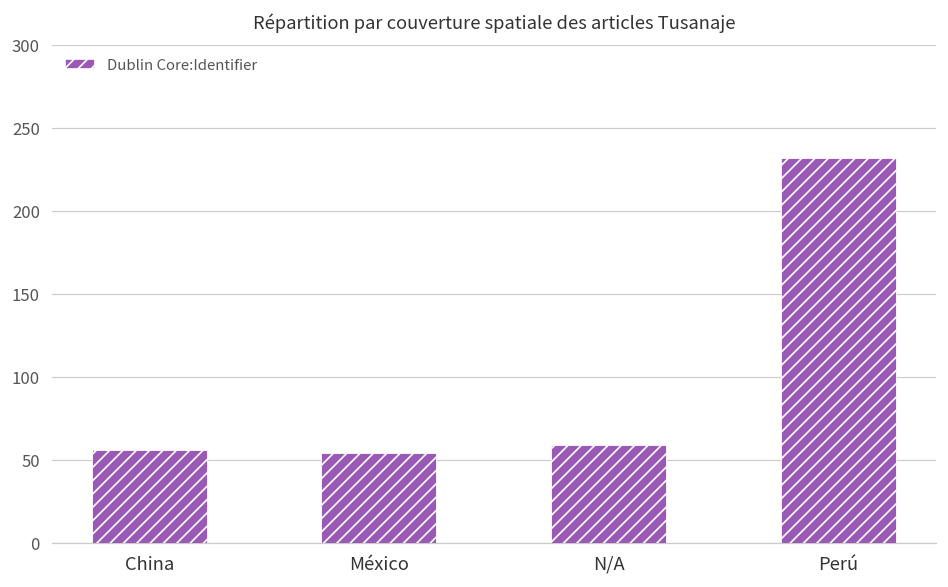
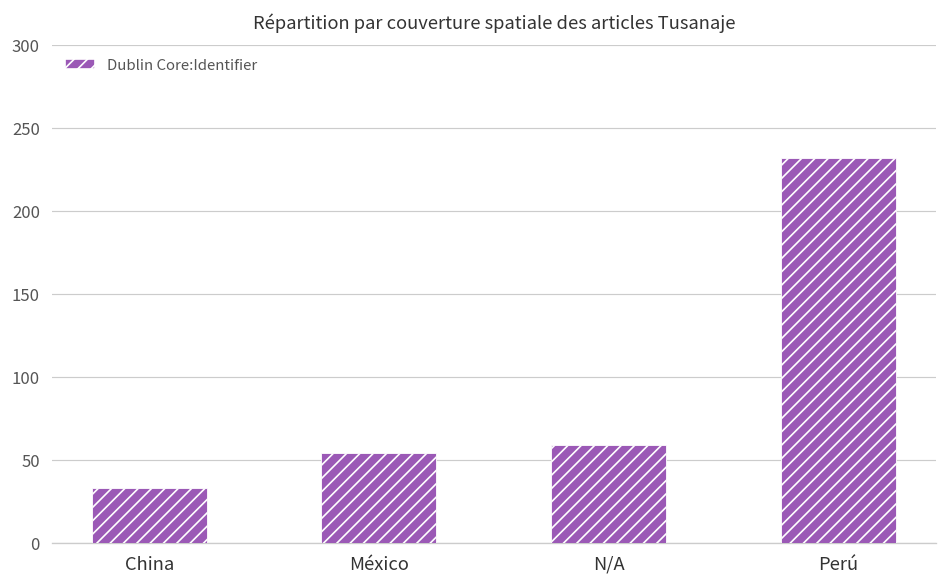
China: 56 -> 33
